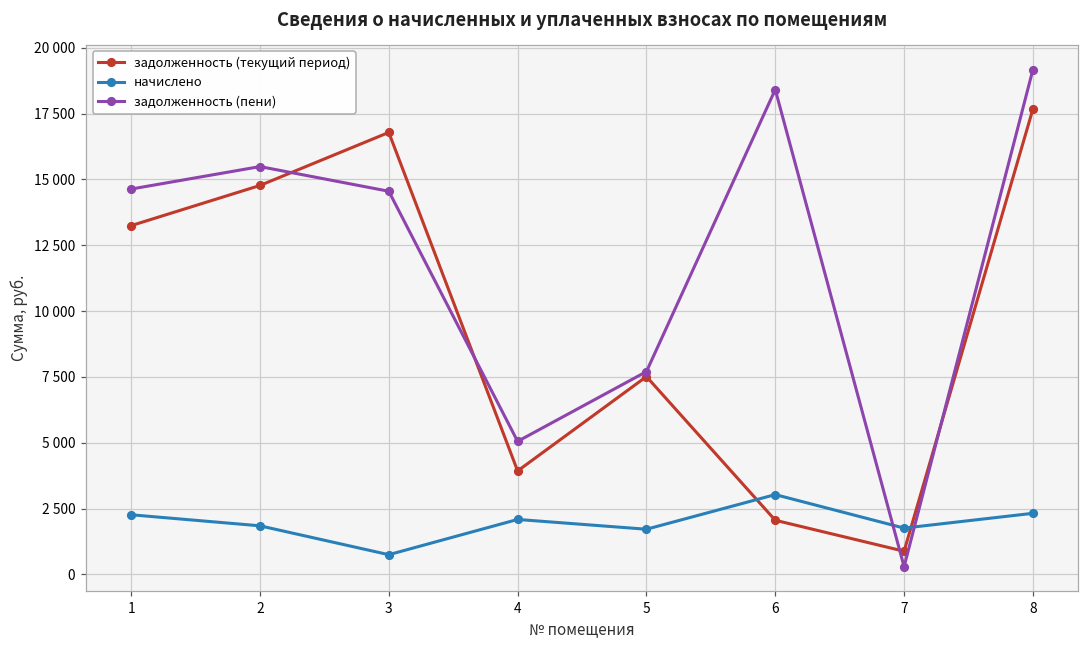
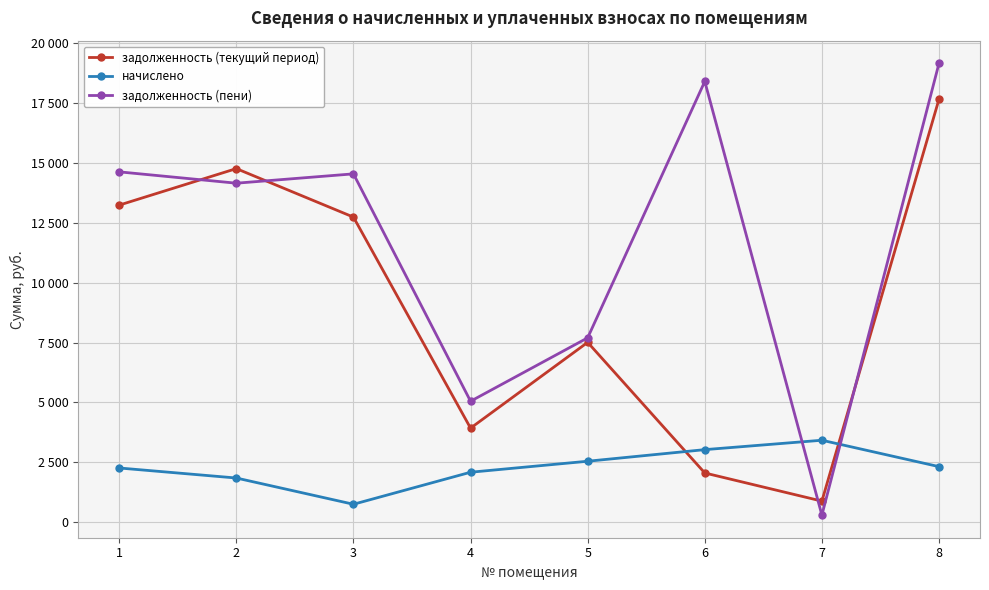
задолженность (пени), 2: 15500 -> 14200
задолженность (текущий период), 3: 16800 -> 12700
начислено, 5: 1700 -> 2500
начислено, 7: 1800 -> 3400
